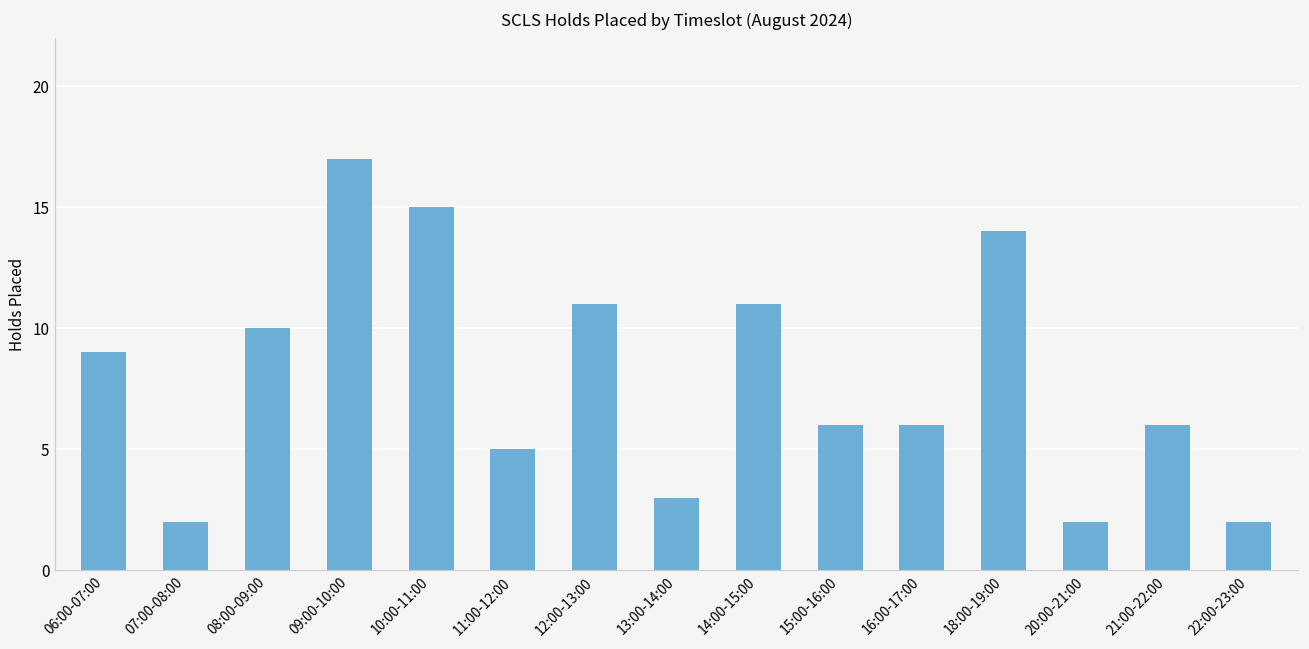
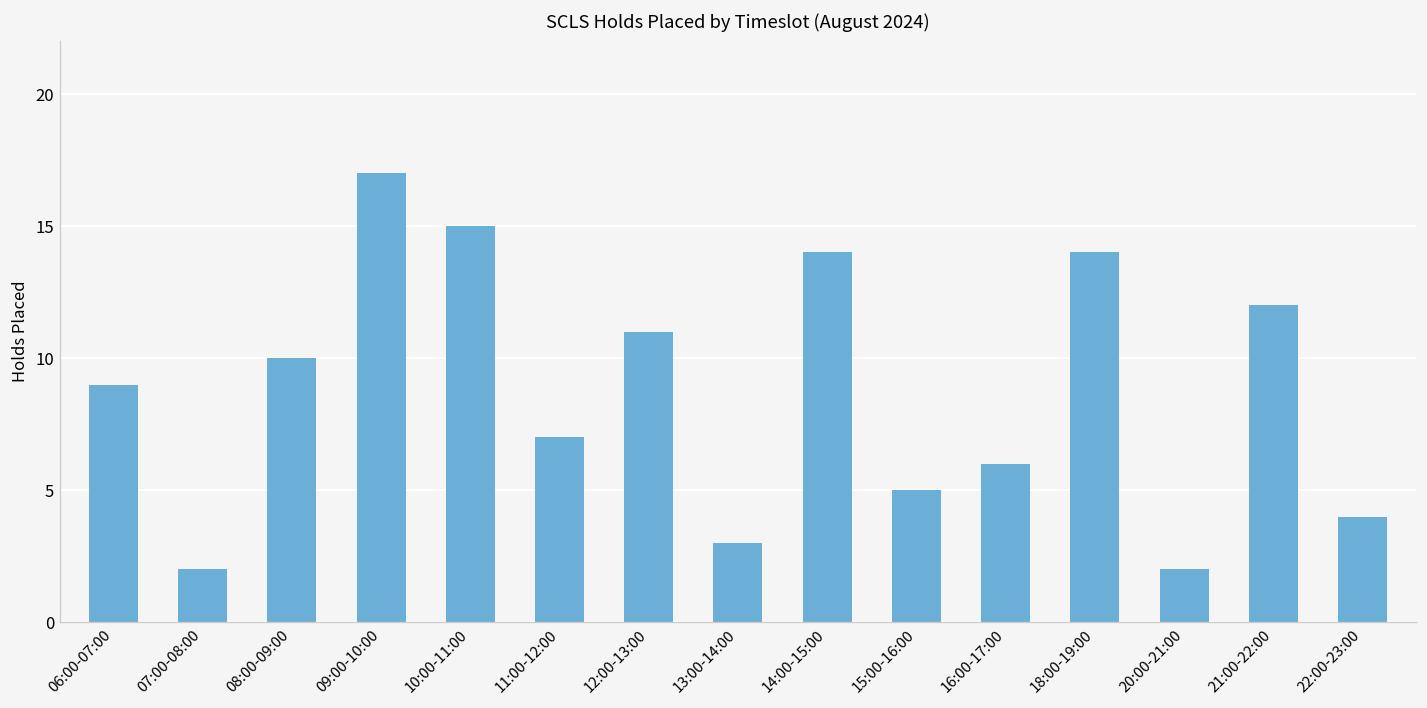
11:00-12:00: 5 -> 7
14:00-15:00: 11 -> 14
15:00-16:00: 6 -> 5
21:00-22:00: 6 -> 12
22:00-23:00: 2 -> 4
